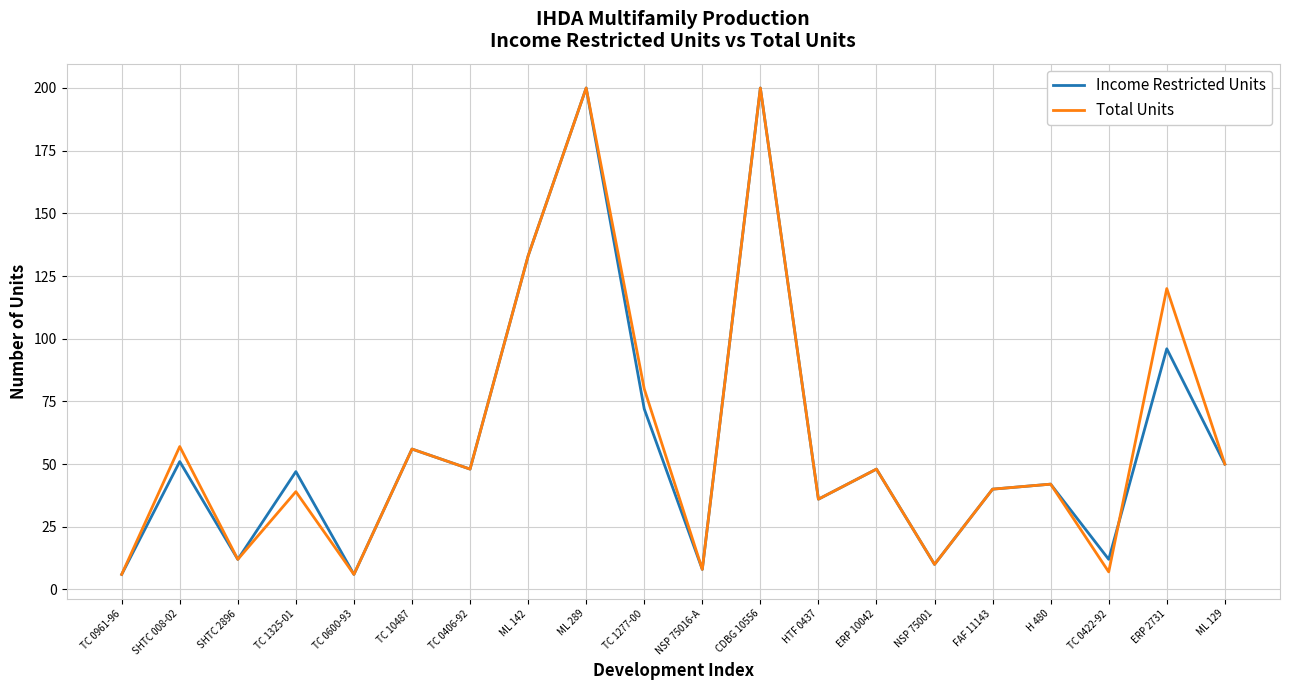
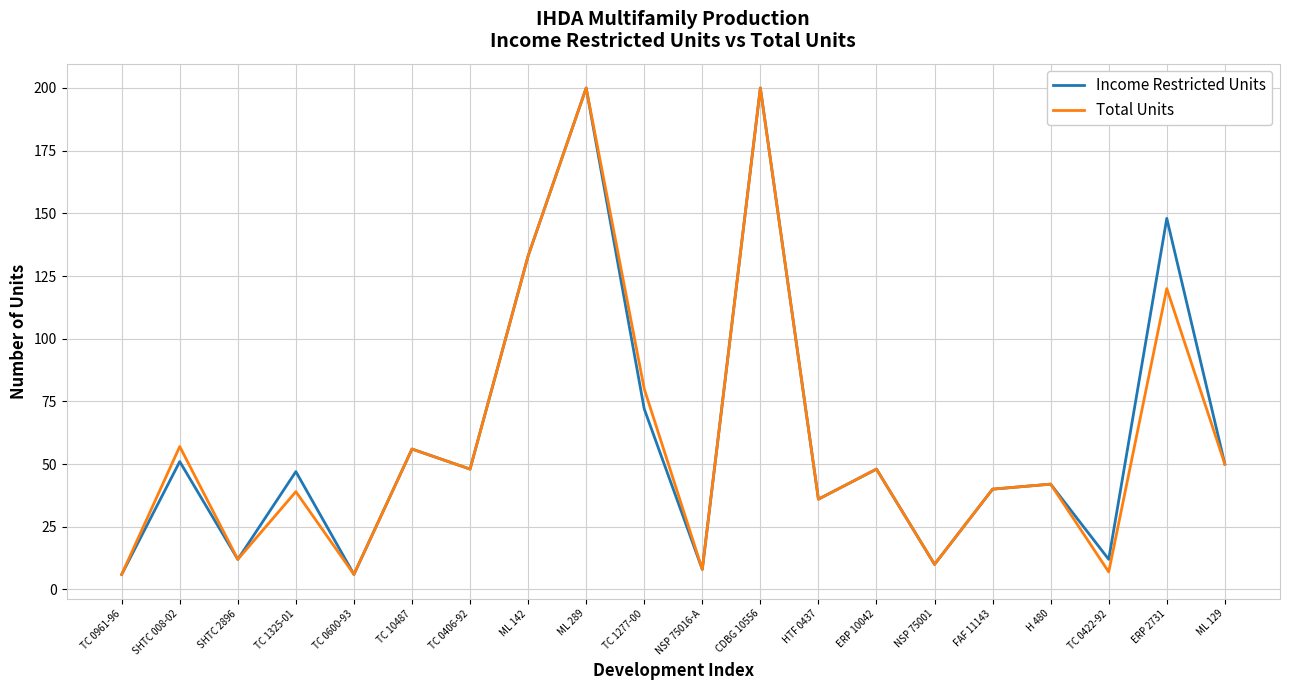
Income Restricted Units, ERP 2731: 96 -> 148
